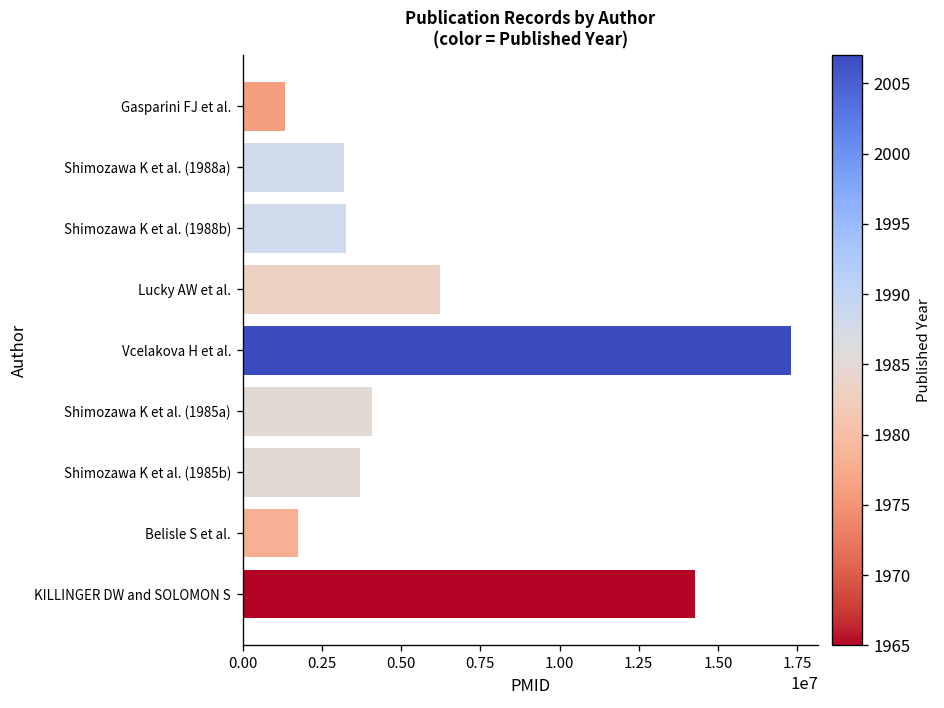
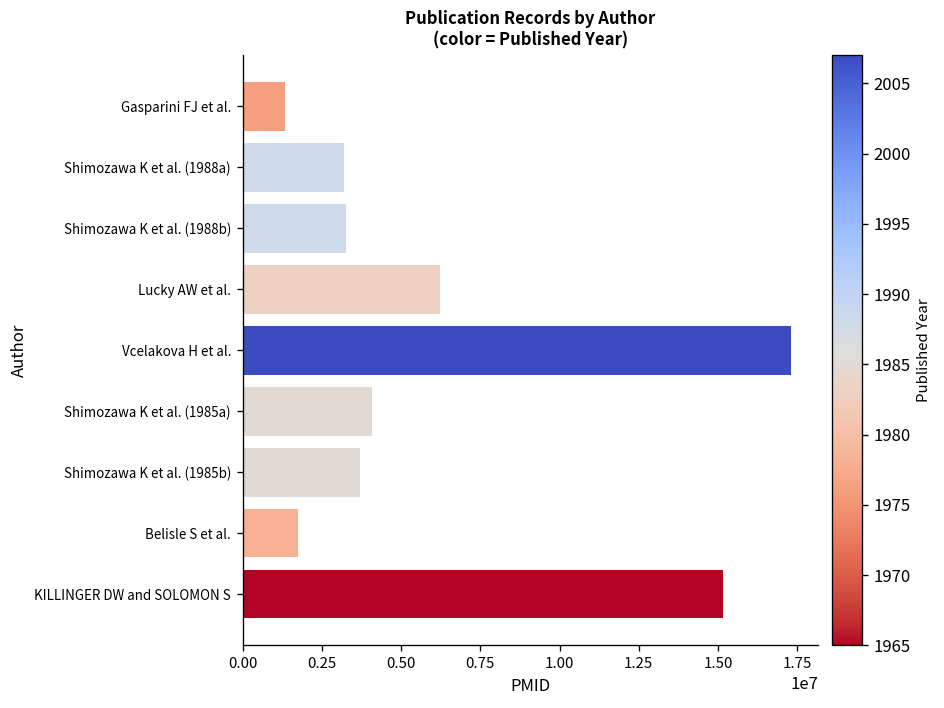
KILLINGER DW and SOLOMON S: 14300000 -> 15200000
